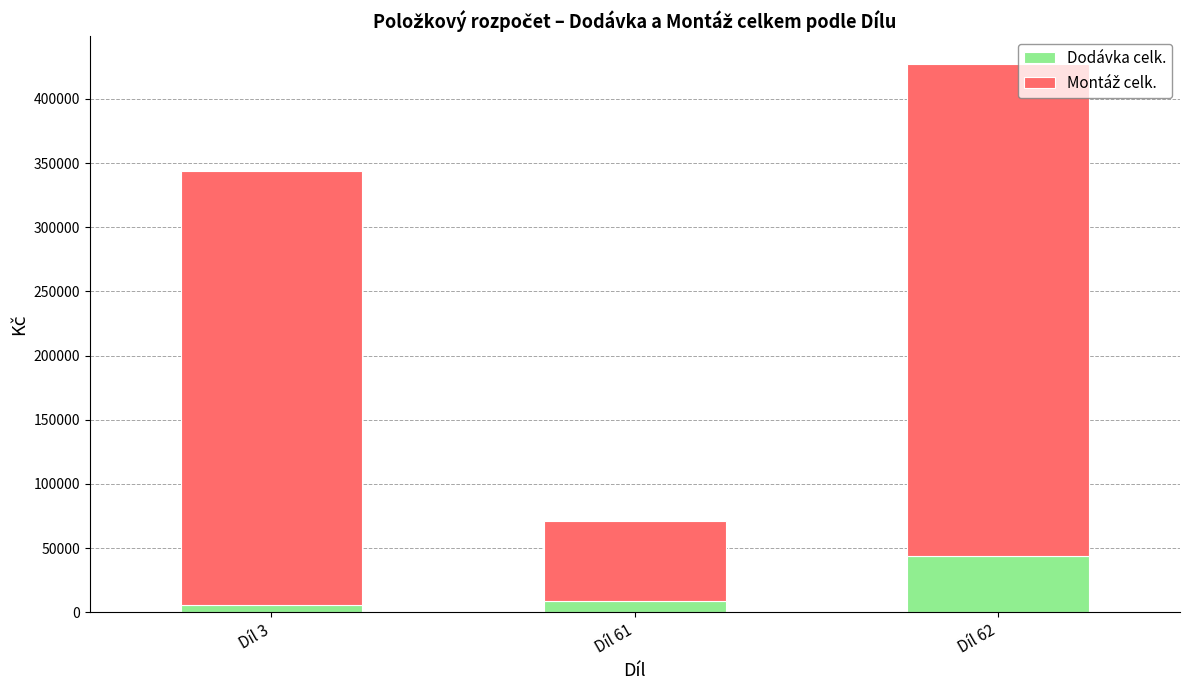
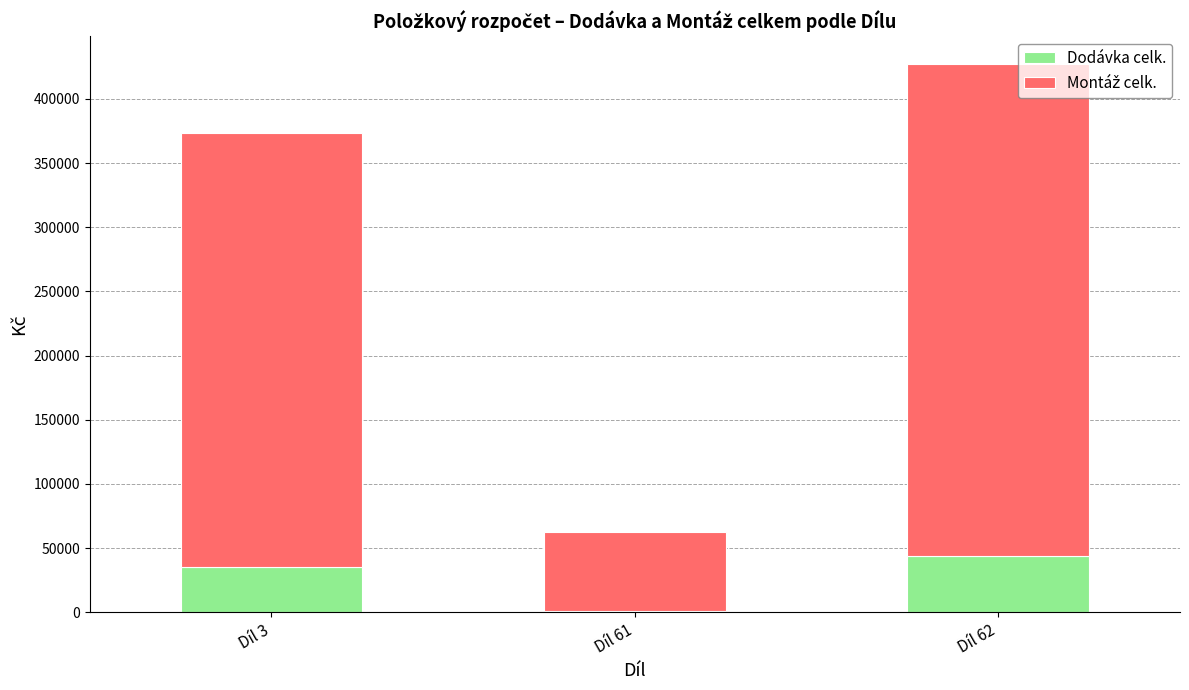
Dodávka celk., Díl 3: 6000 -> 35000
Dodávka celk., Díl 61: 9000 -> 1000
